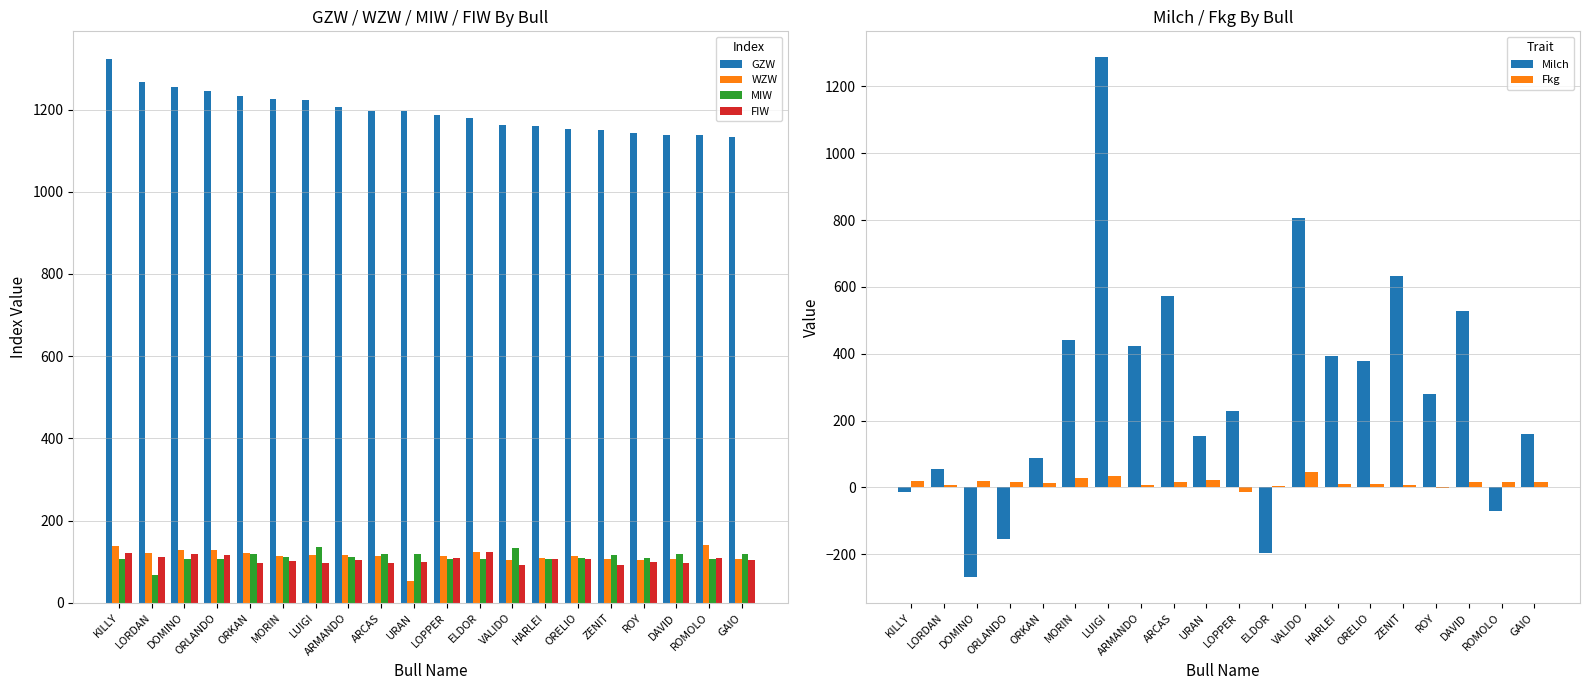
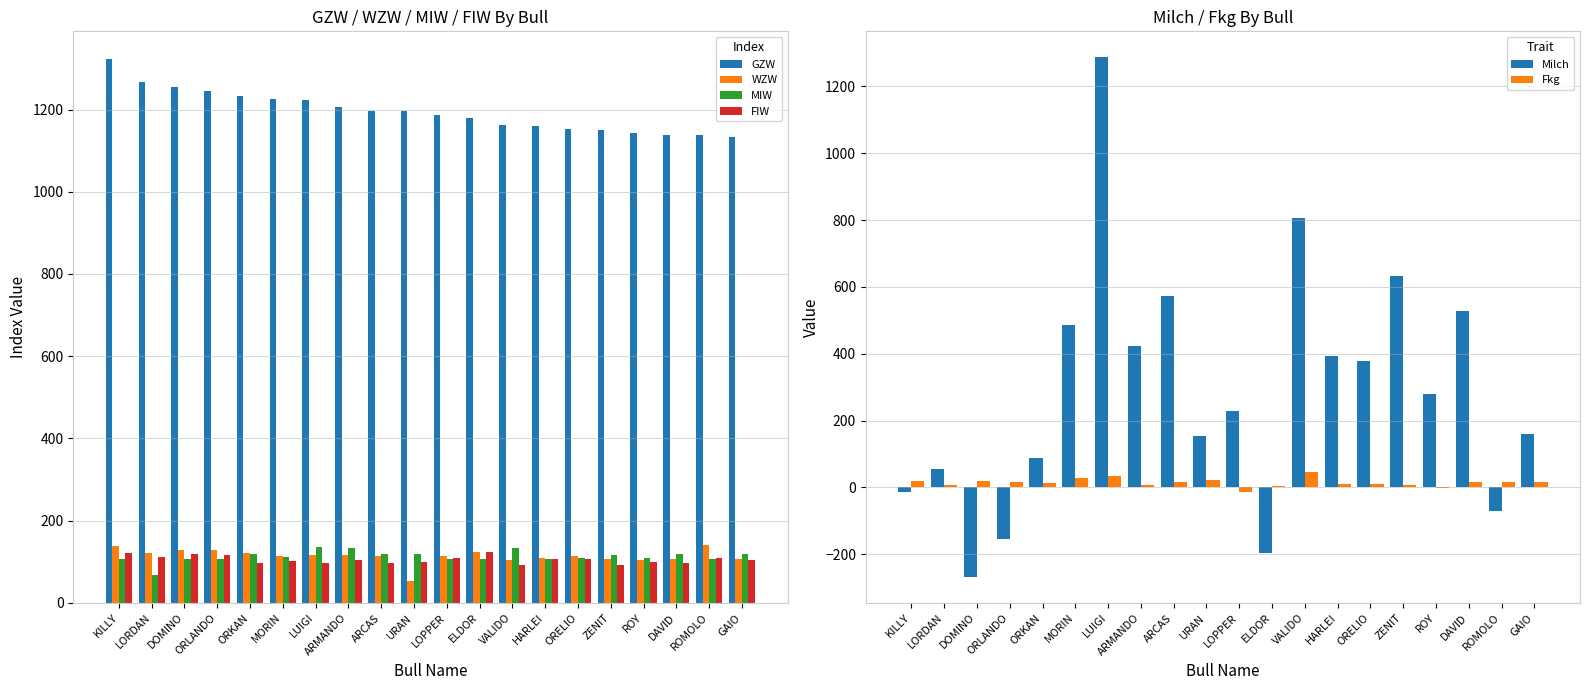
GZW / WZW / MIW / FIW By Bull, MIW, ARMANDO: 110 -> 130
Milch / Fkg By Bull, Milch, MORIN: 440 -> 490
